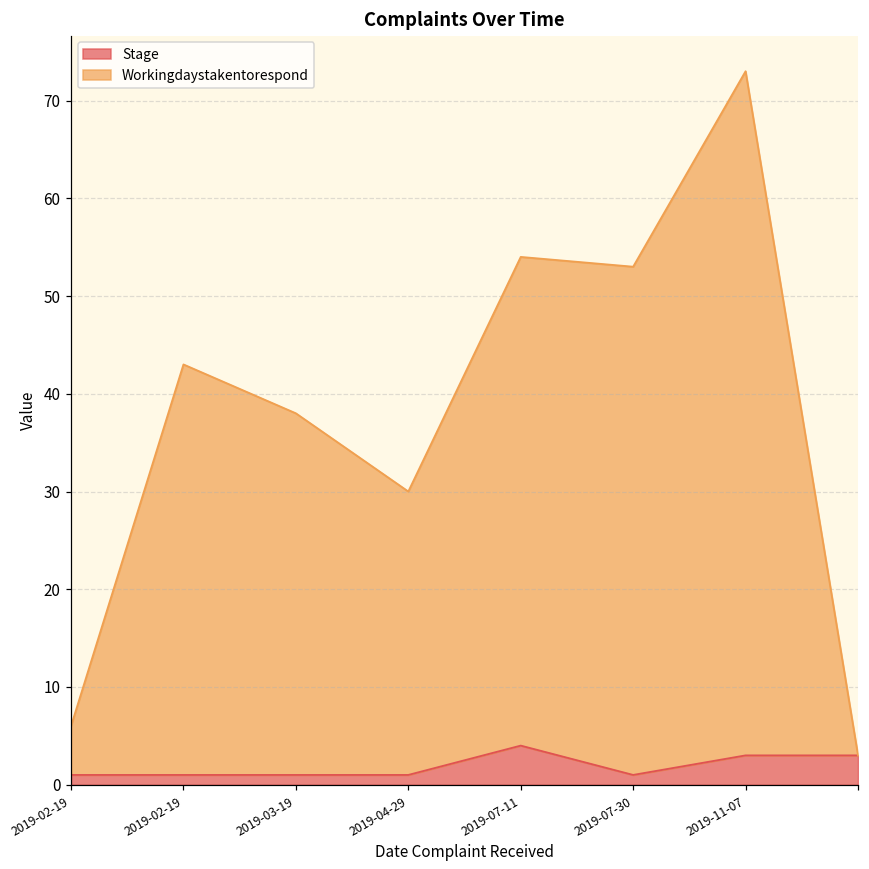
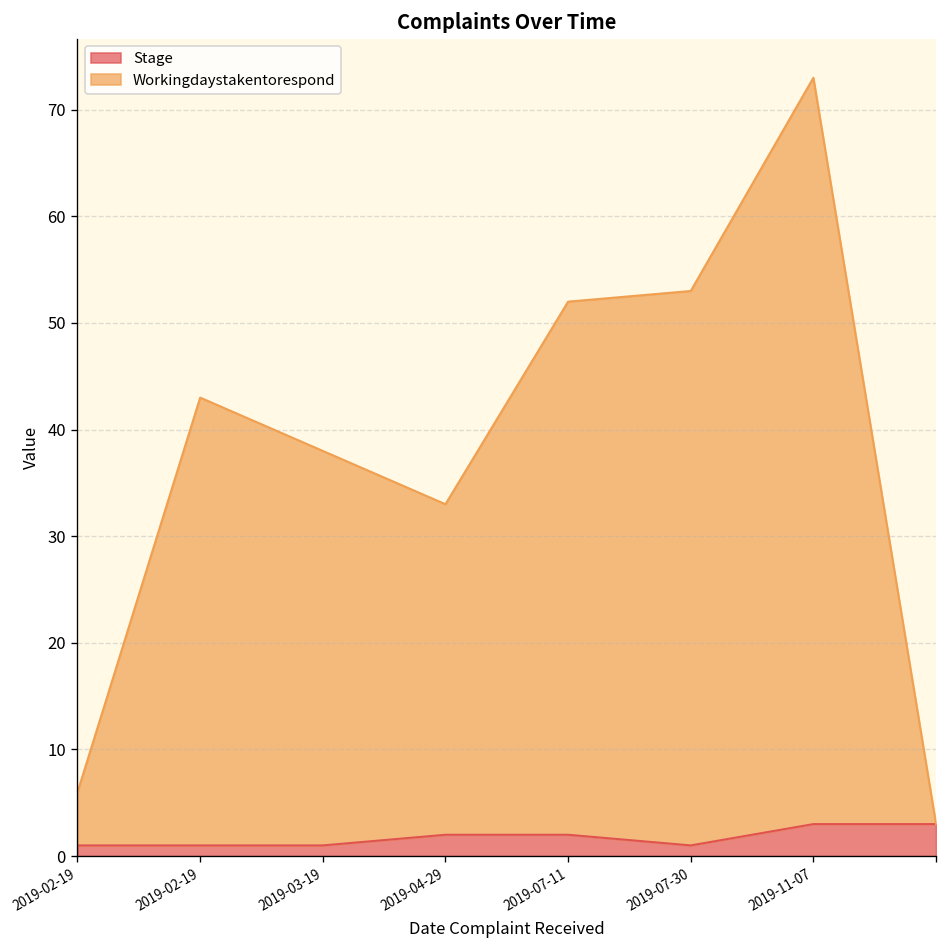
Stage, 2019-04-29: 1 -> 2
Workingdaystakentorespond, 2019-04-29: 29 -> 31
Stage, 2019-07-11: 4 -> 2
